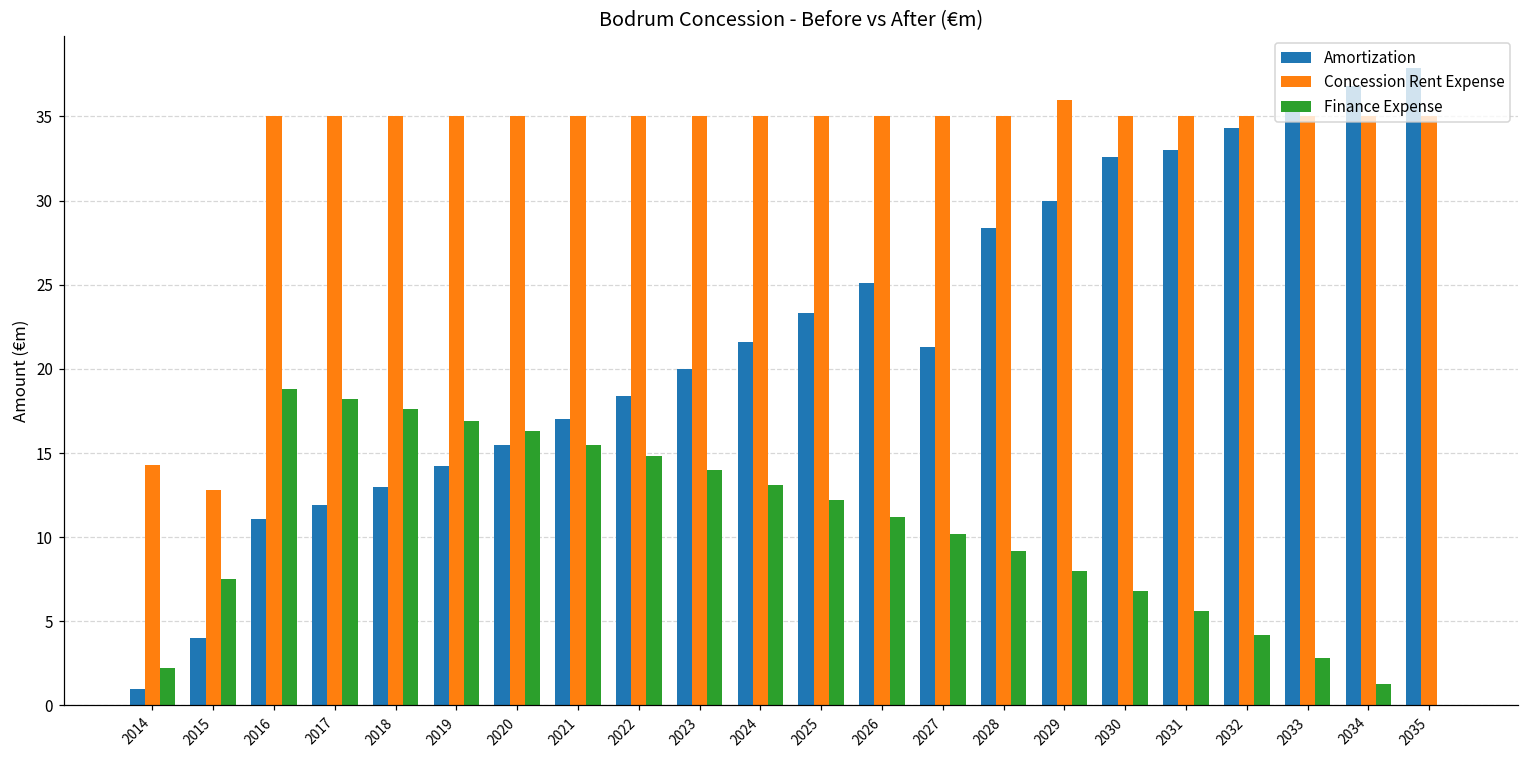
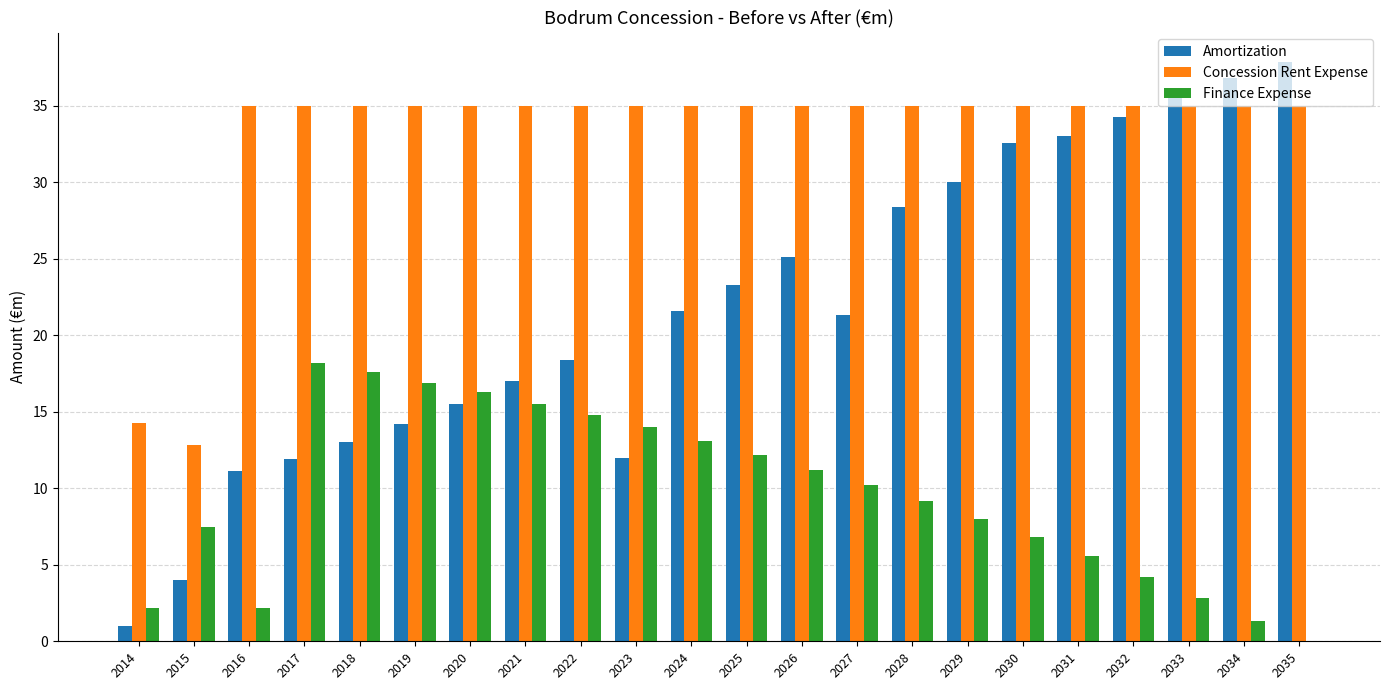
Finance Expense, 2016: 18.8 -> 2.2
Amortization, 2023: 20 -> 12
Concession Rent Expense, 2029: 36 -> 35
